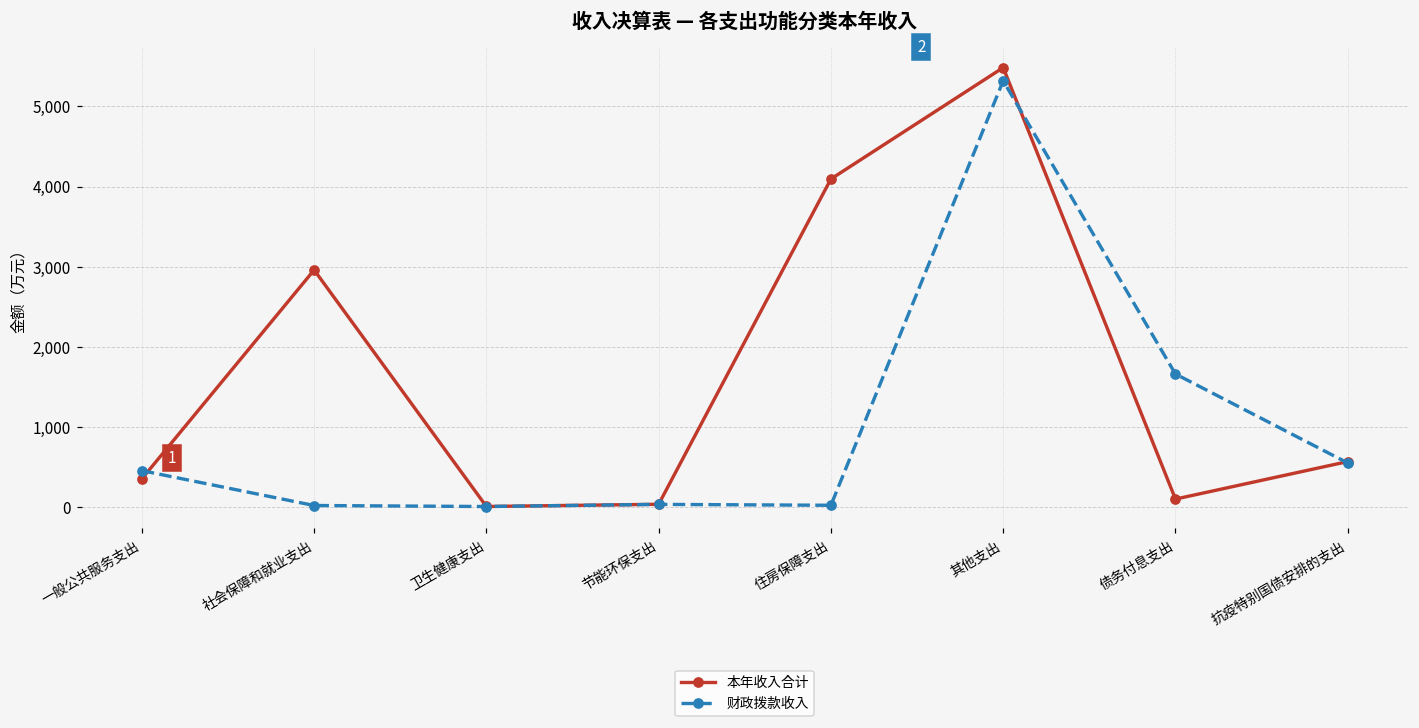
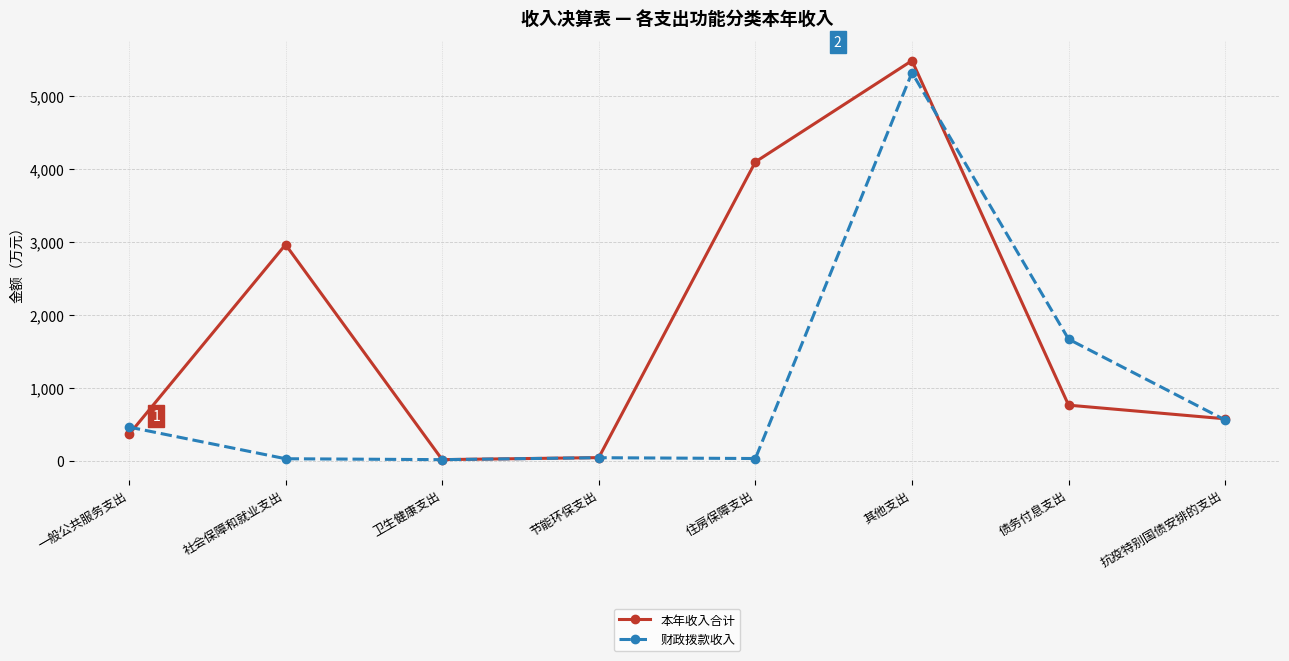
本年收入合计, 债务付息支出: 100 -> 800
